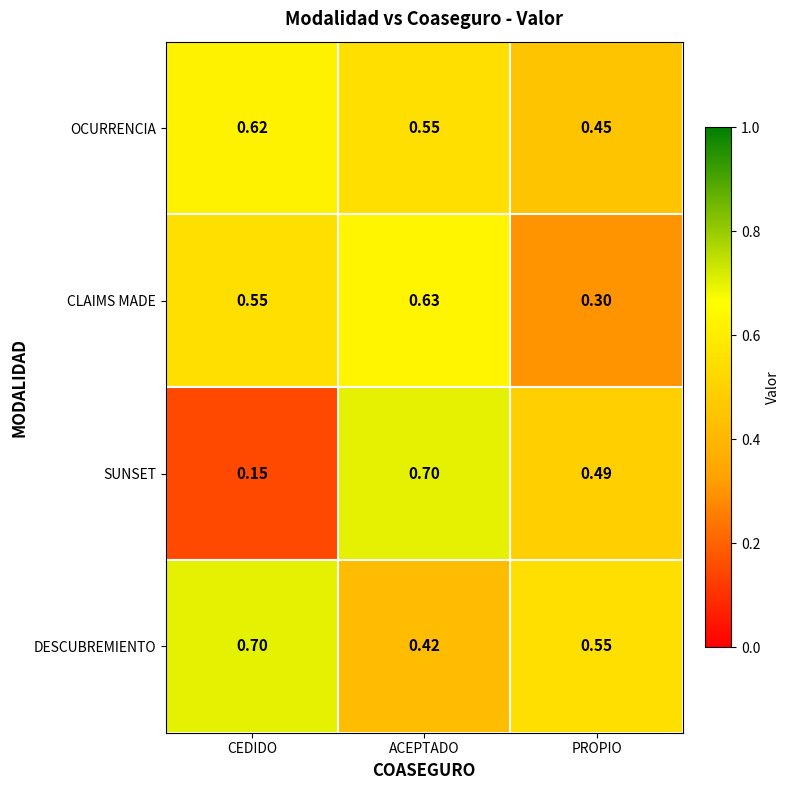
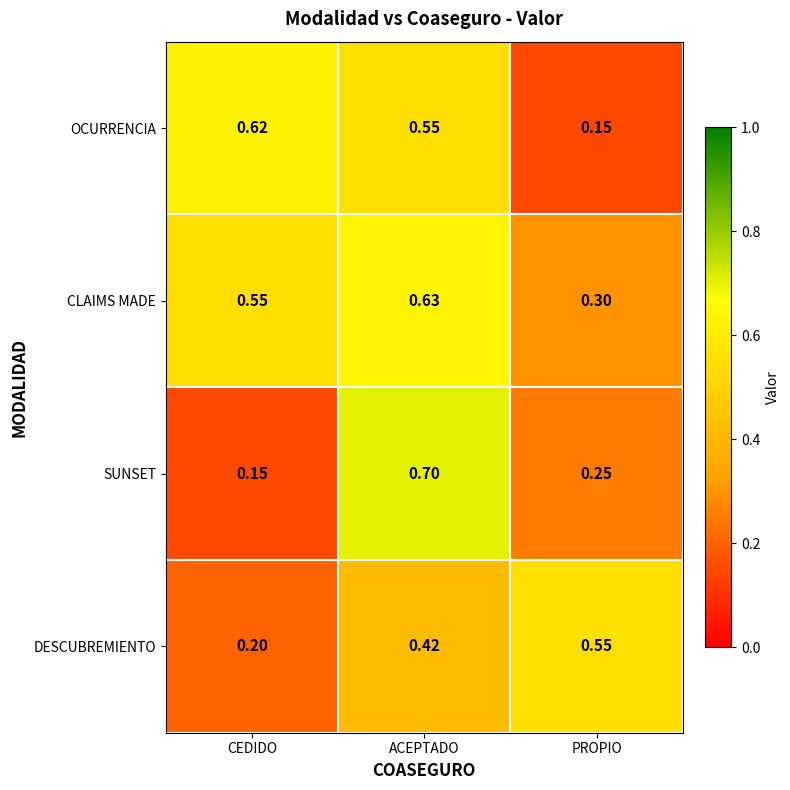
OCURRENCIA, PROPIO: 0.45 -> 0.15
SUNSET, PROPIO: 0.49 -> 0.25
DESCUBREMIENTO, CEDIDO: 0.70 -> 0.20
